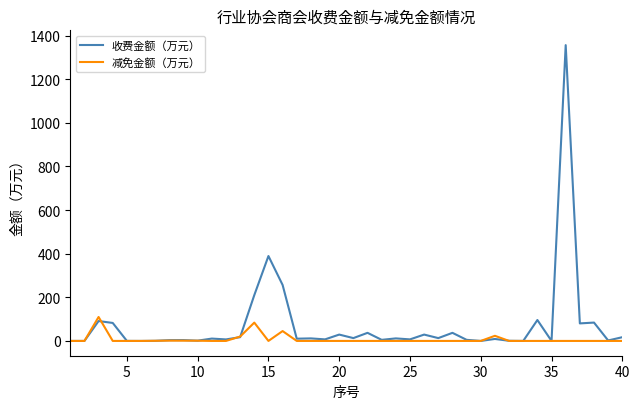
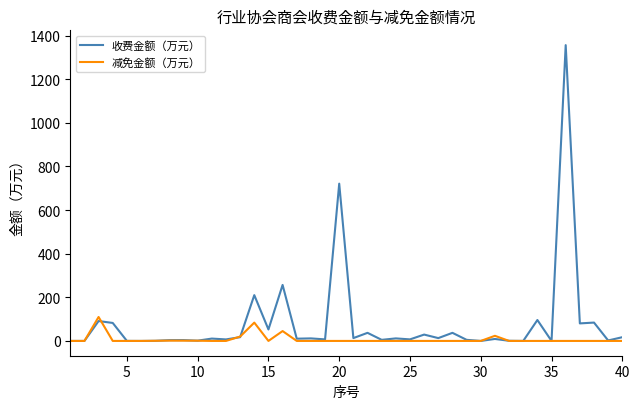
收费金额（万元）, 15: 390 -> 50
收费金额（万元）, 20: 30 -> 720
